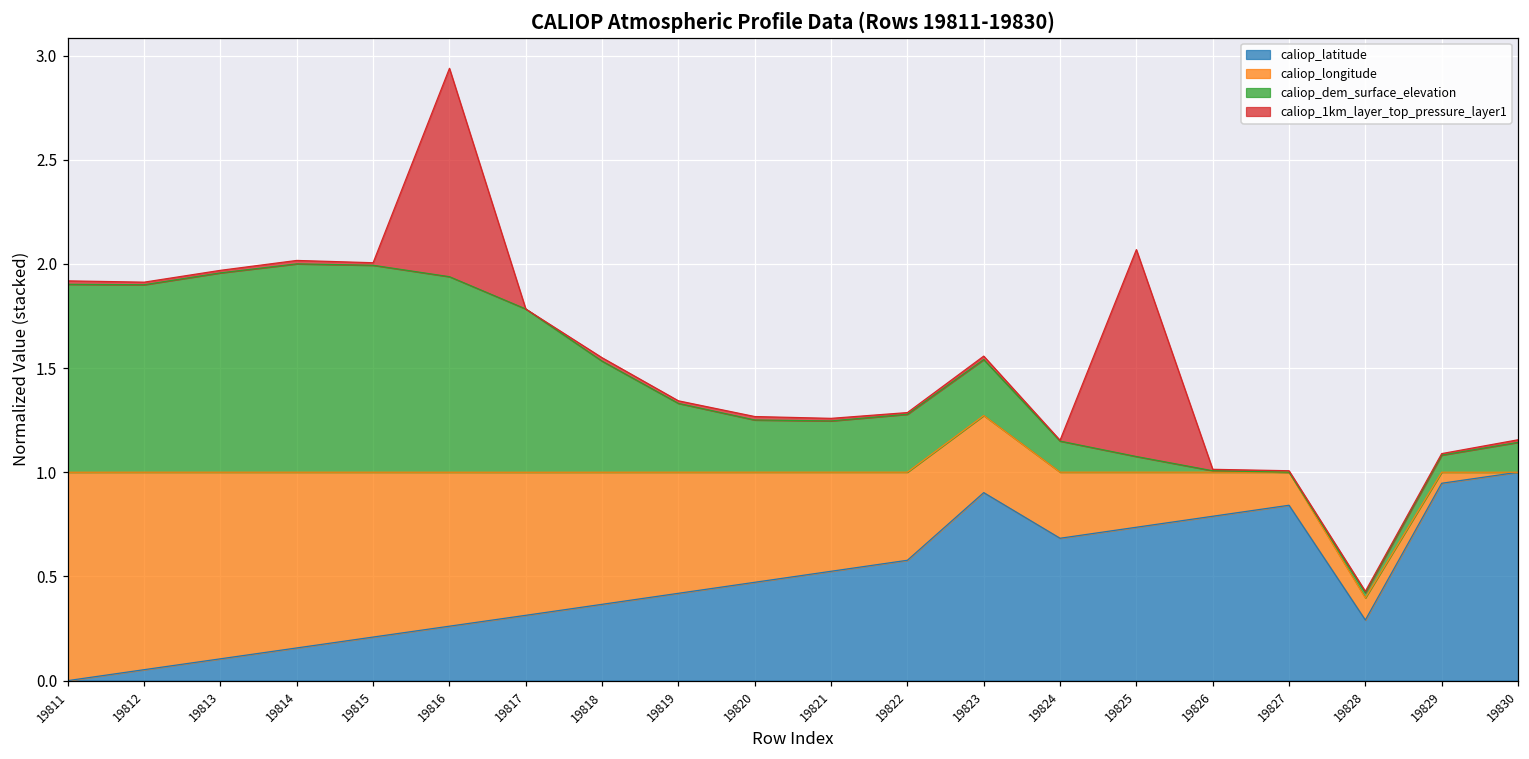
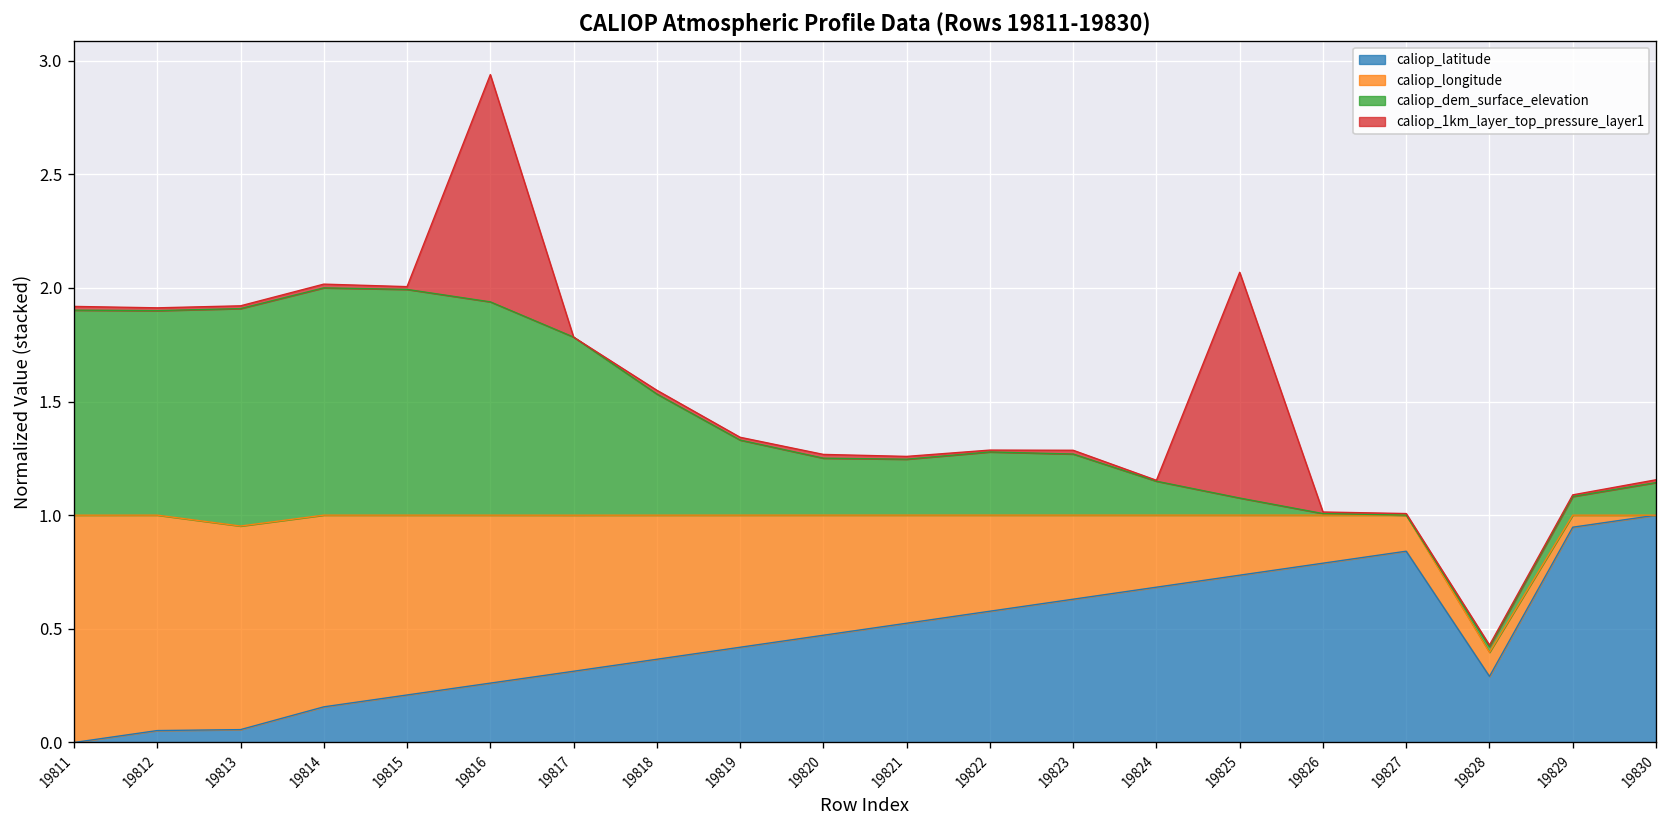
caliop_latitude, 19813: 0.10 -> 0.06
caliop_latitude, 19823: 0.90 -> 0.63
